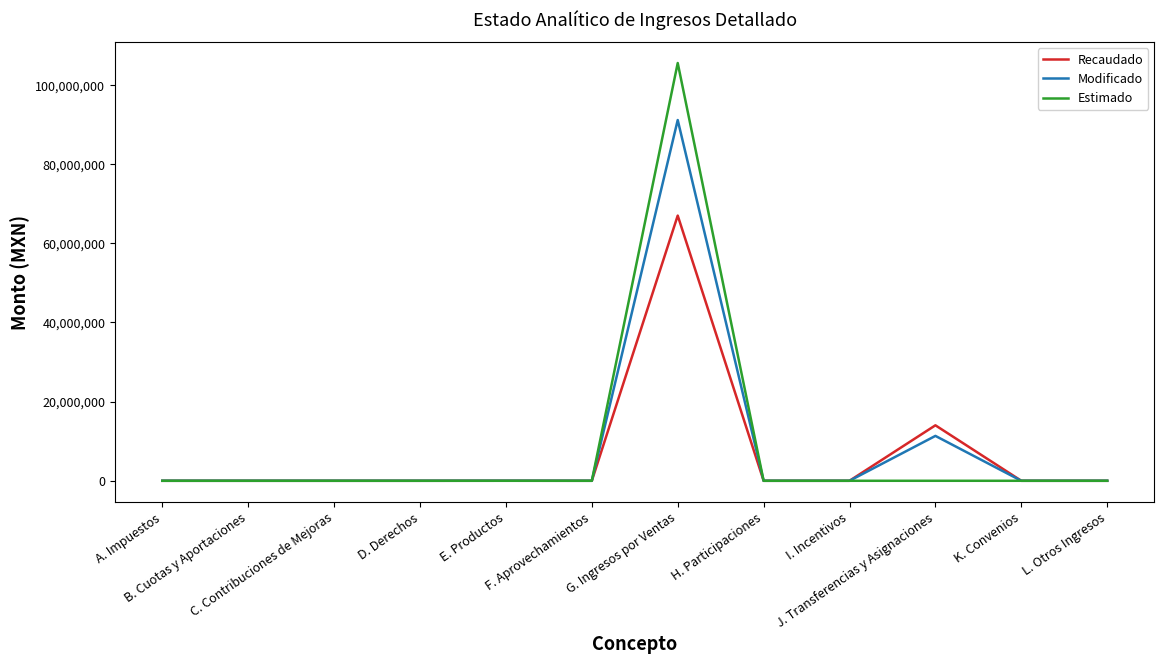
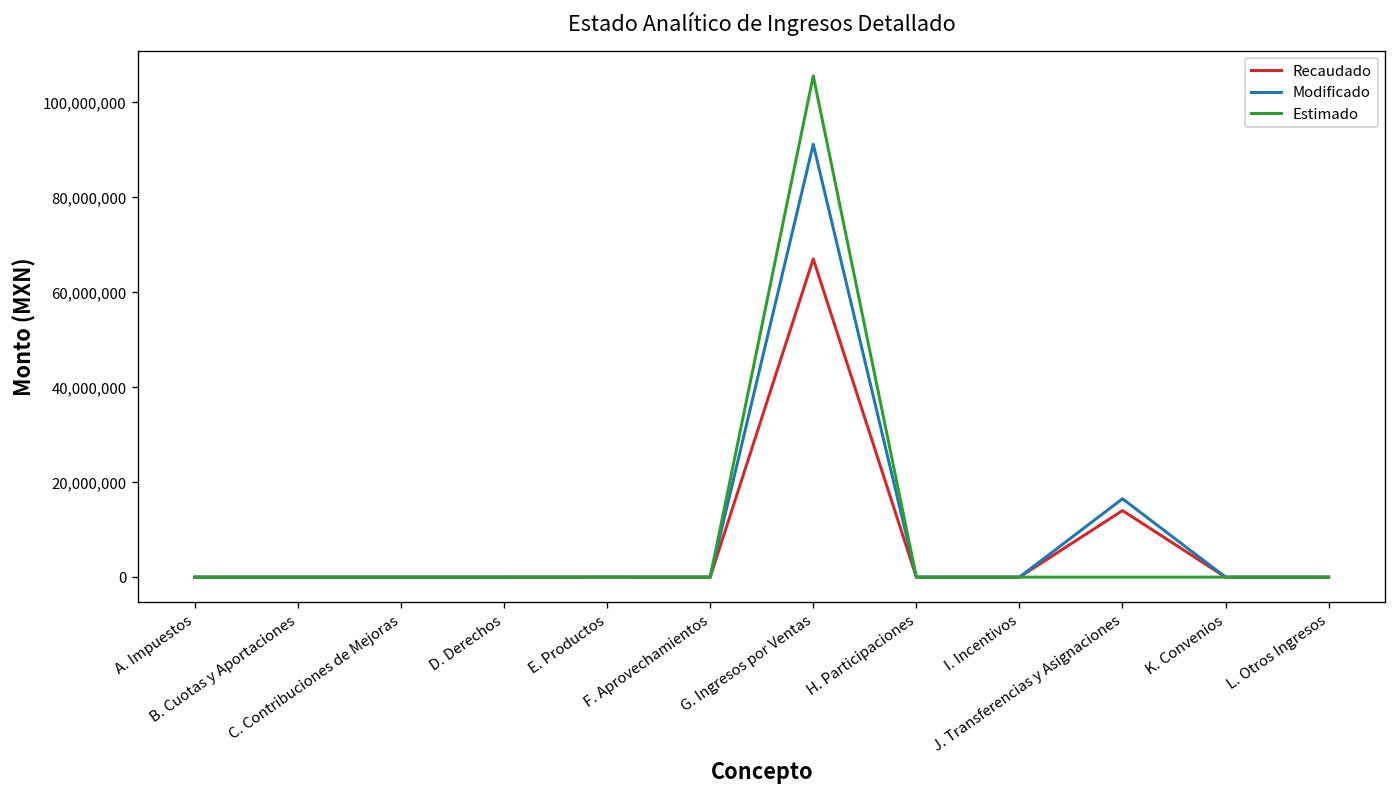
Modificado, J. Transferencias y Asignaciones: 11,000,000 -> 17,000,000
